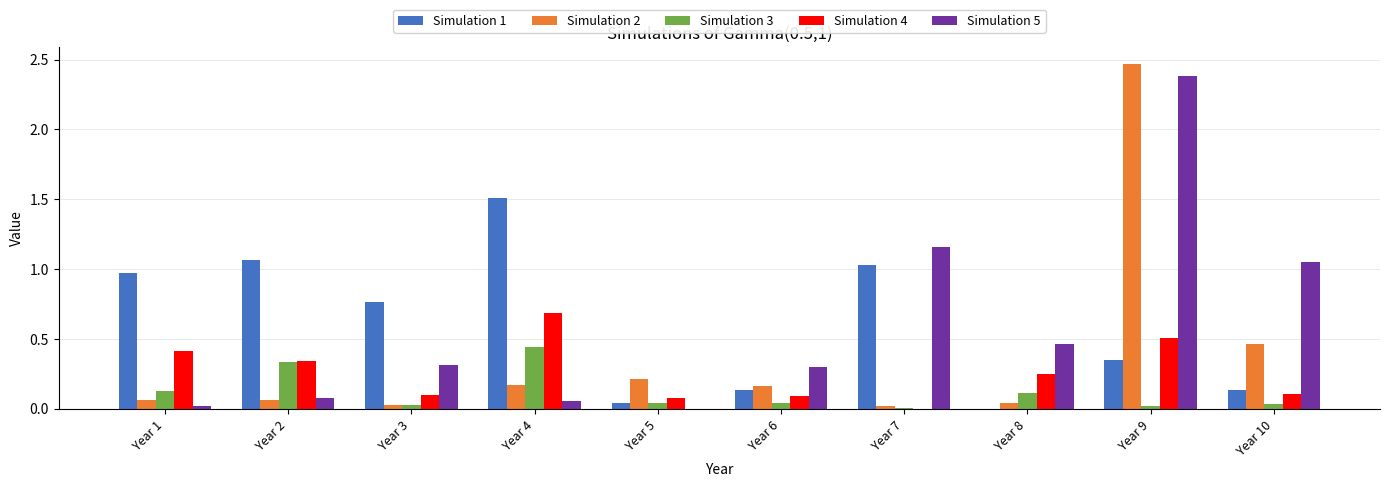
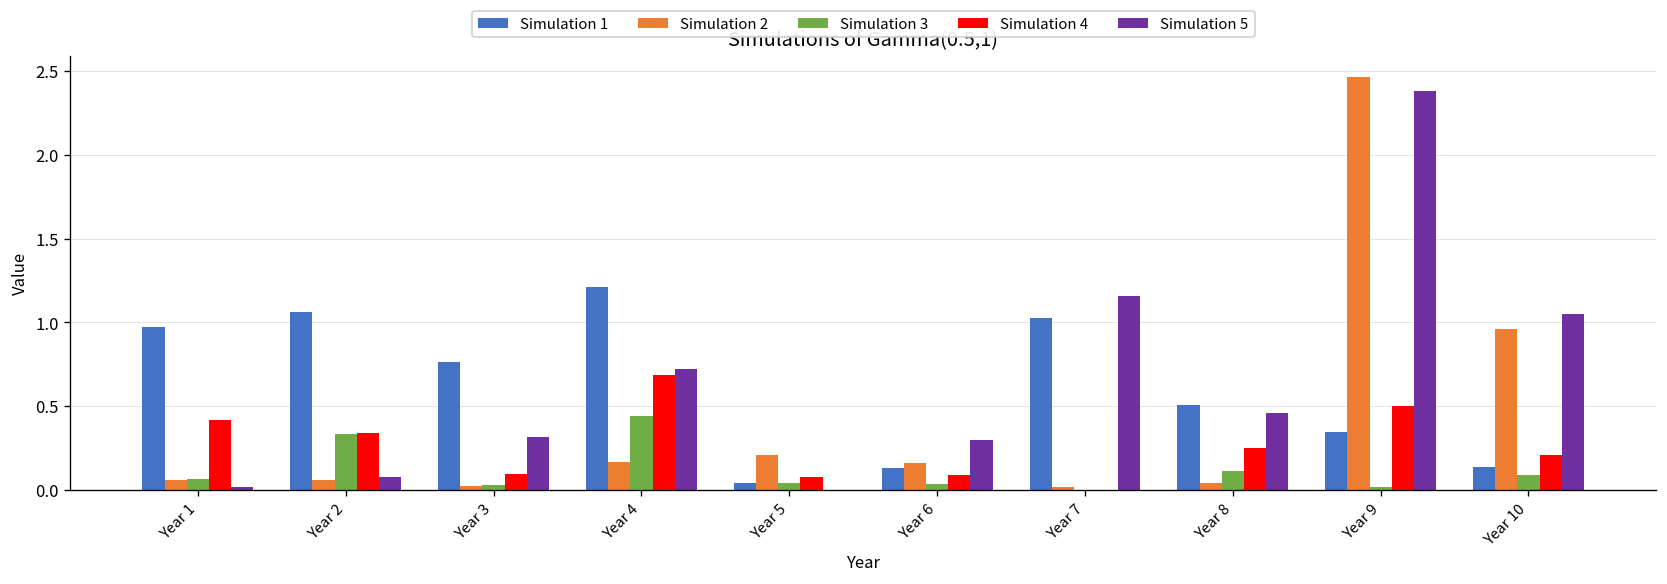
Simulation 3, Year 1: 0.13 -> 0.06
Simulation 1, Year 4: 1.51 -> 1.21
Simulation 5, Year 4: 0.06 -> 0.72
Simulation 1, Year 8: 0.00 -> 0.51
Simulation 2, Year 10: 0.47 -> 0.96
Simulation 3, Year 10: 0.03 -> 0.09
Simulation 4, Year 10: 0.11 -> 0.21
